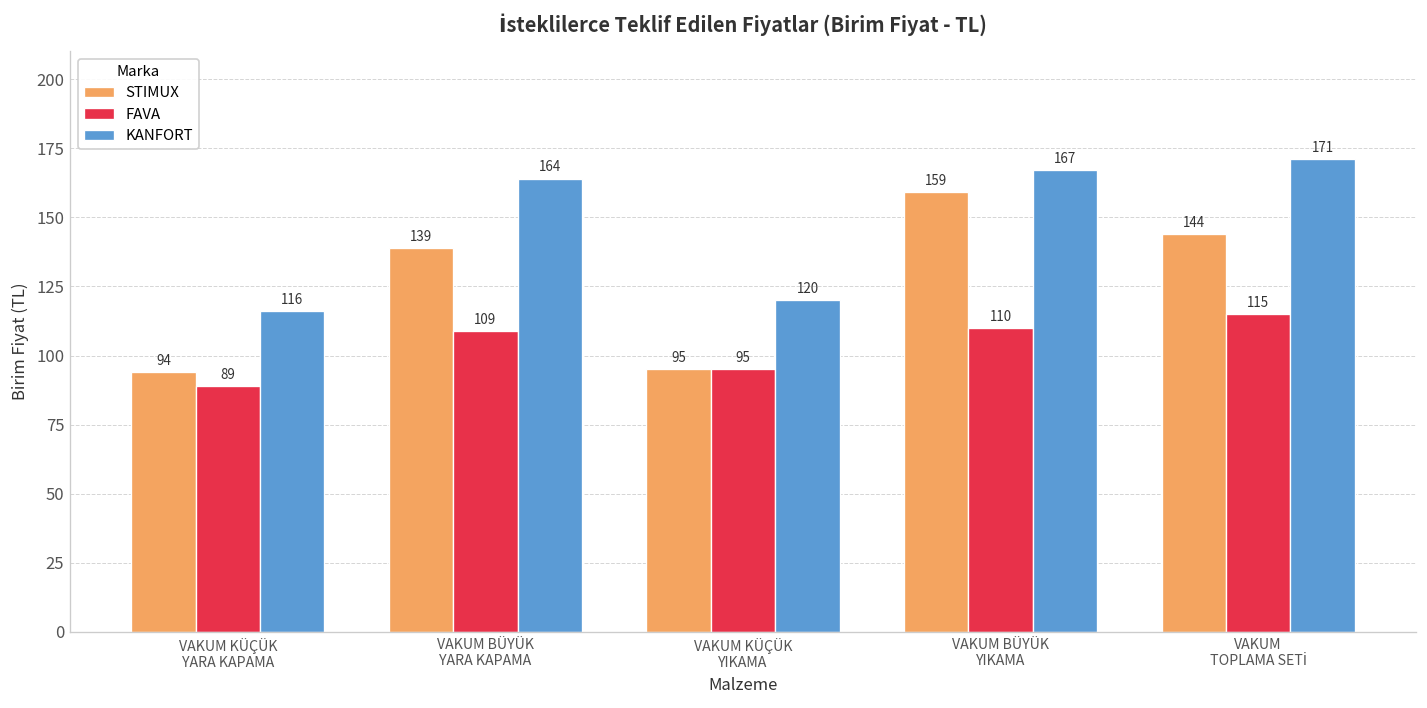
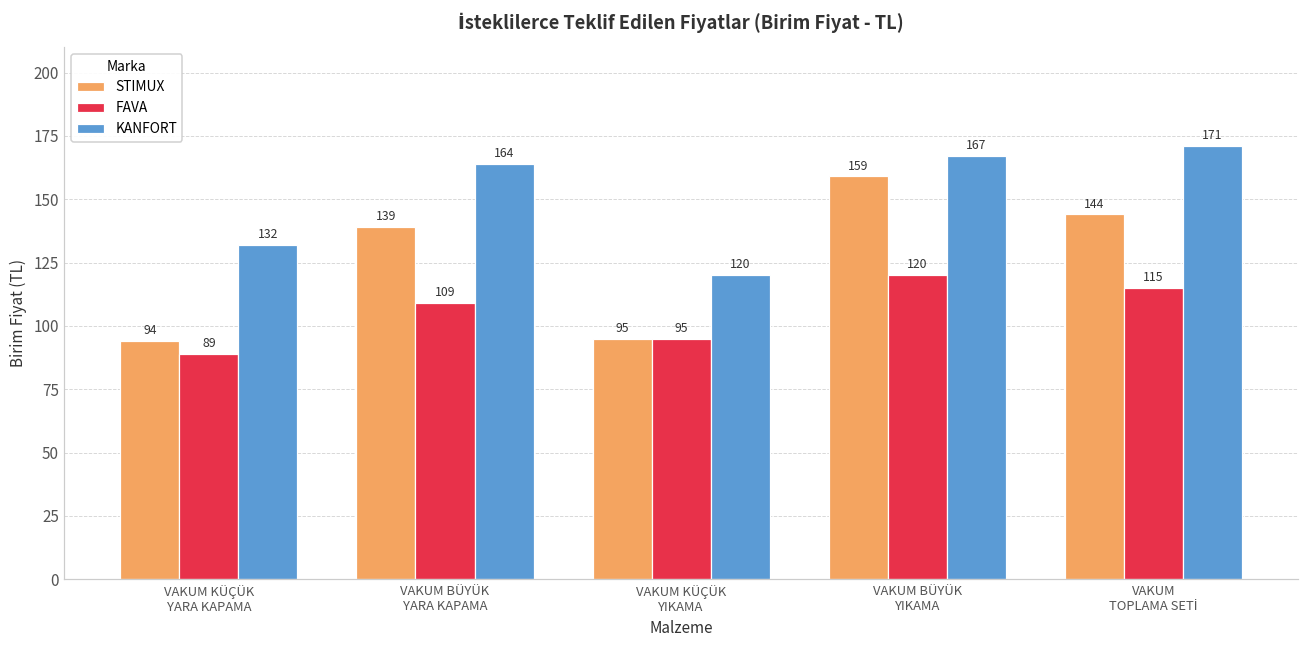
KANFORT, VAKUM KÜÇÜK YARA KAPAMA: 116 -> 132
FAVA, VAKUM BÜYÜK YIKAMA: 110 -> 120
